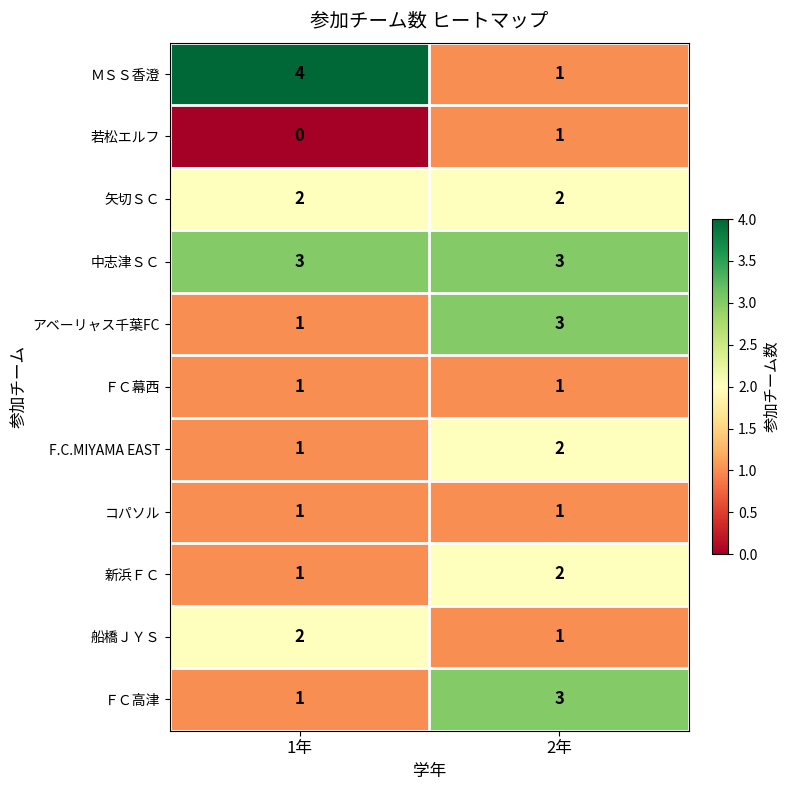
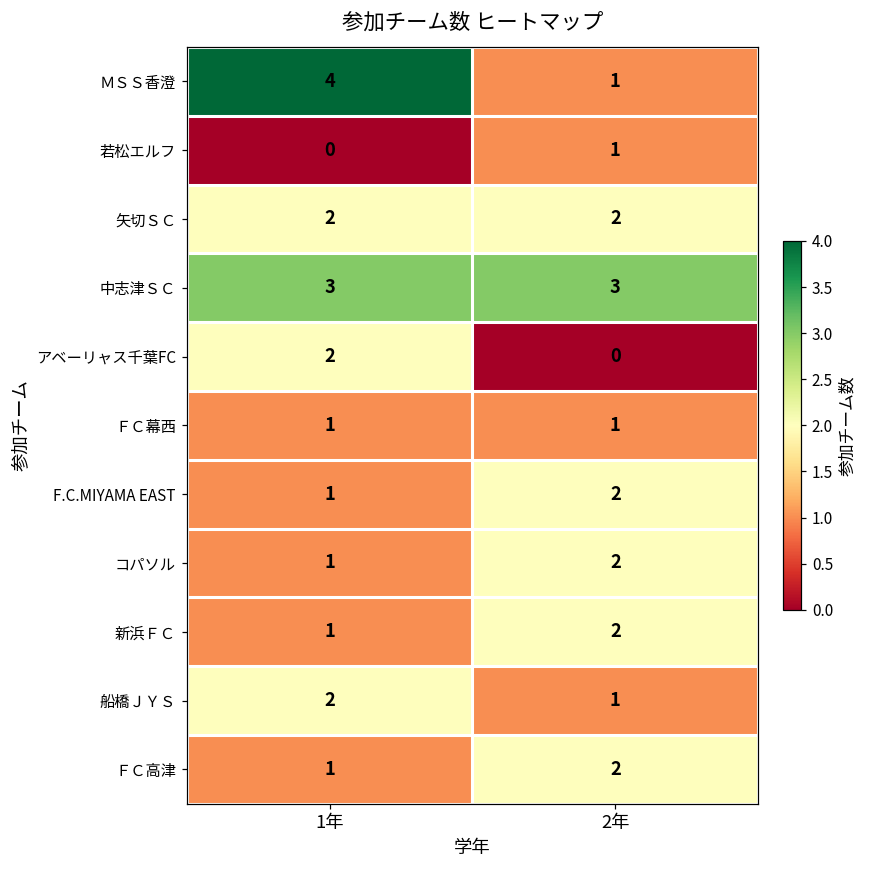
アベーリャス千葉FC, 1年: 1 -> 2
アベーリャス千葉FC, 2年: 3 -> 0
コパソル, 2年: 1 -> 2
ＦＣ高津, 2年: 3 -> 2
